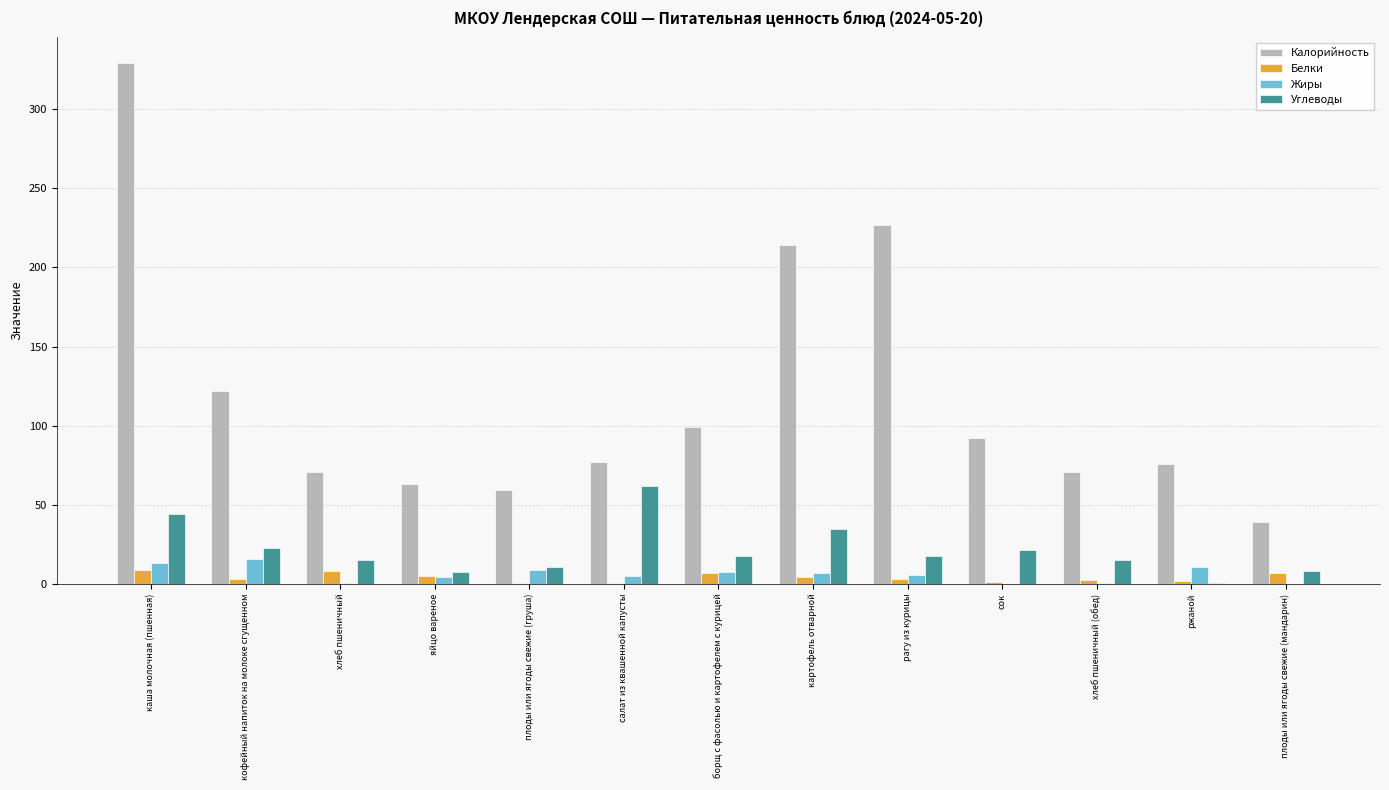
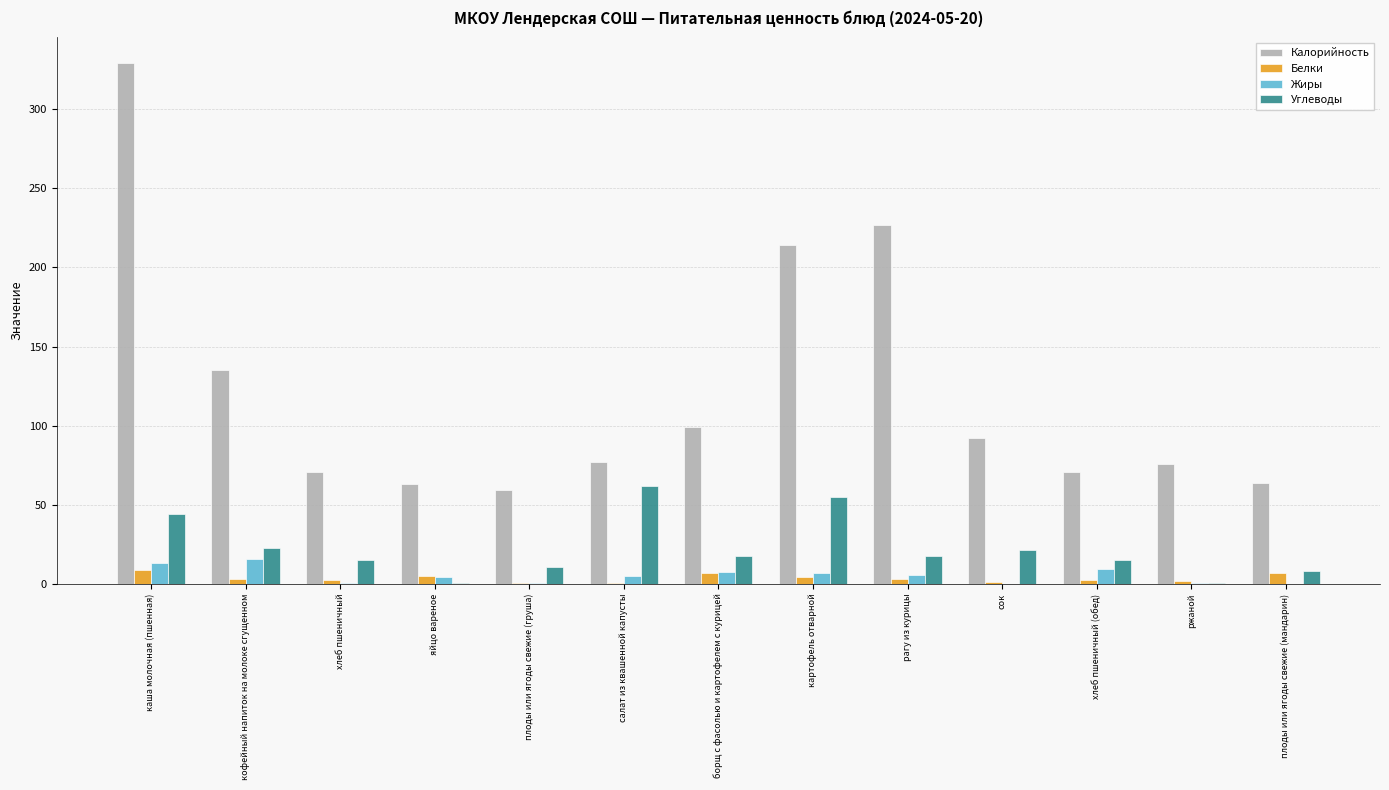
Калорийность, кофейный напиток на молоке сгущенном: 122 -> 135
Белки, хлеб пшеничный: 8 -> 2
Углеводы, яйцо вареное: 7 -> 0
Жиры, плоды или ягоды свежие (груша): 9 -> 0
Углеводы, картофель отварной: 35 -> 55
Жиры, хлеб пшеничный (обед): 0 -> 9
Жиры, ржаной: 11 -> 0
Калорийность, плоды или ягоды свежие (мандарин): 39 -> 64
